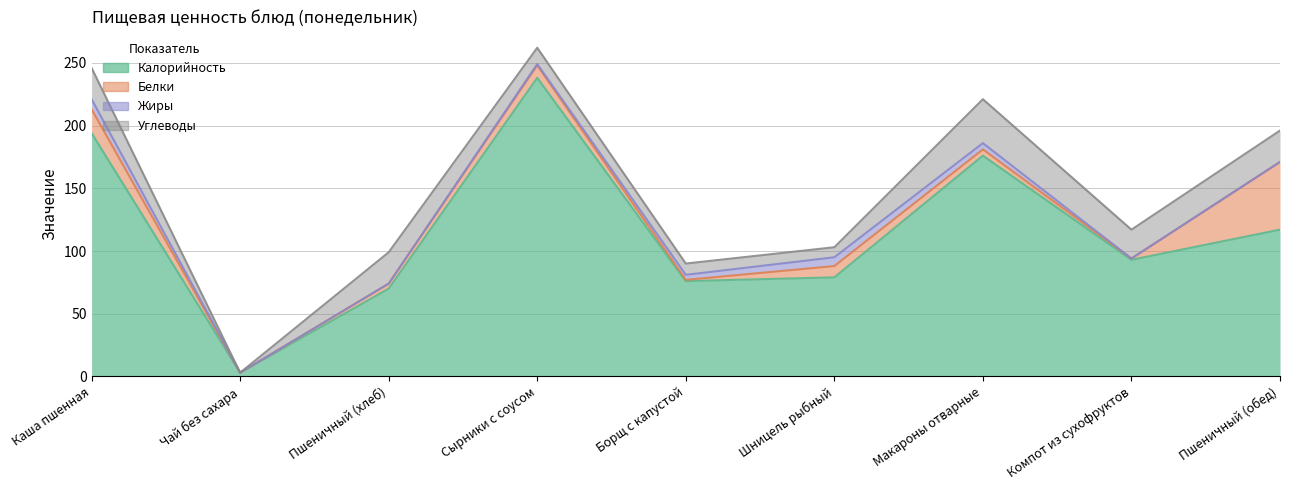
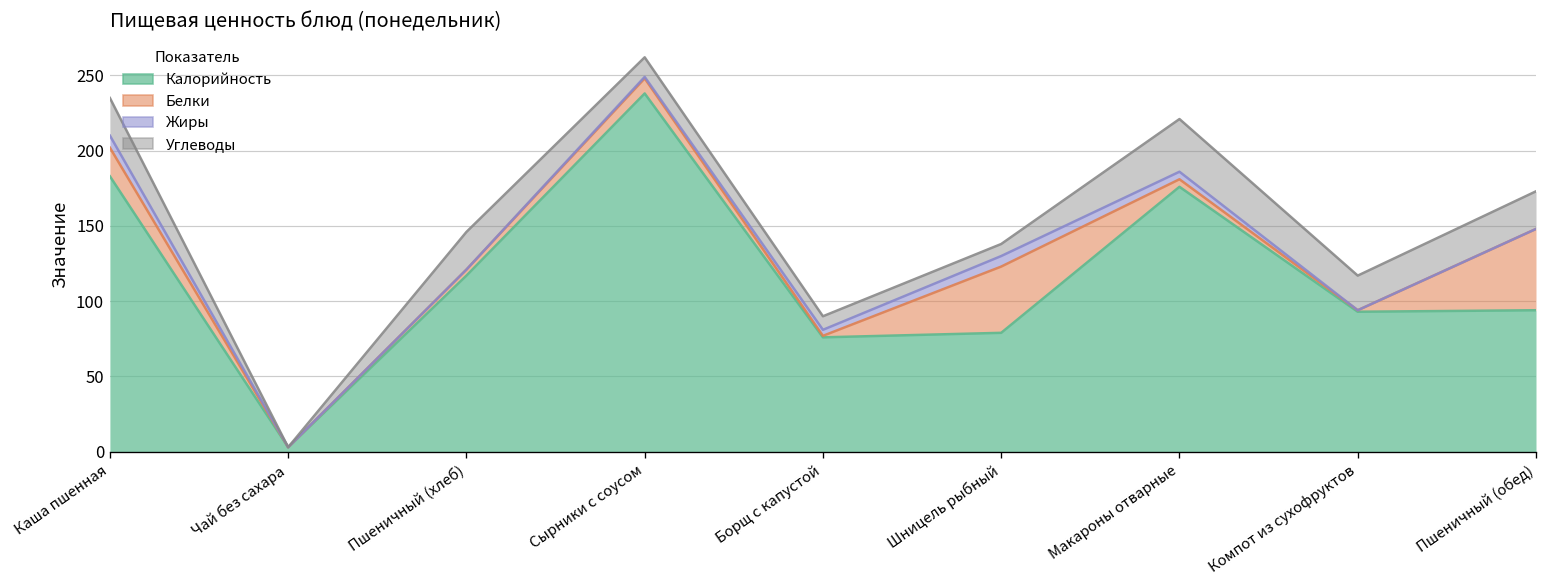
Калорийность, Каша пшенная: 194 -> 183
Калорийность, Пшеничный (хлеб): 70 -> 117
Белки, Шницель рыбный: 9 -> 44
Калорийность, Пшеничный (обед): 117 -> 94
